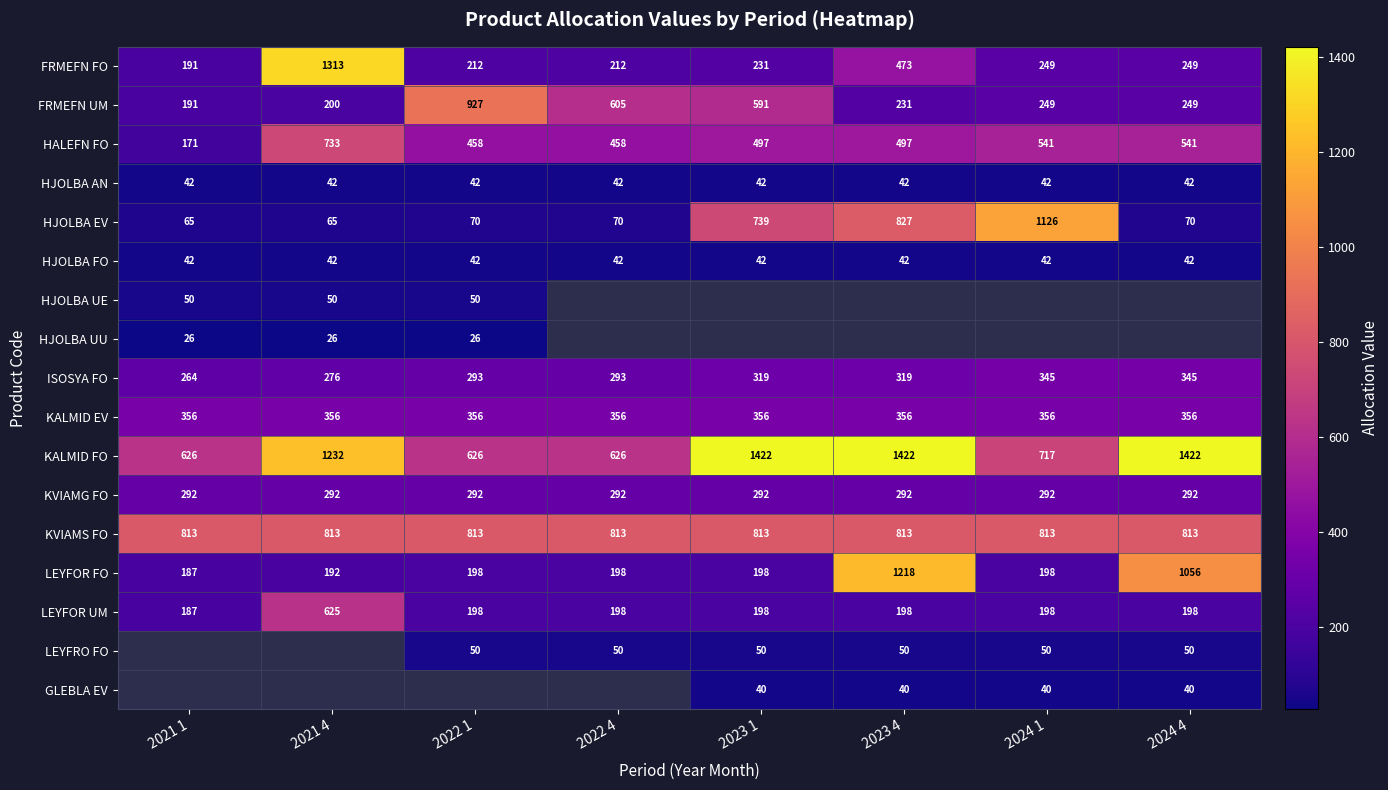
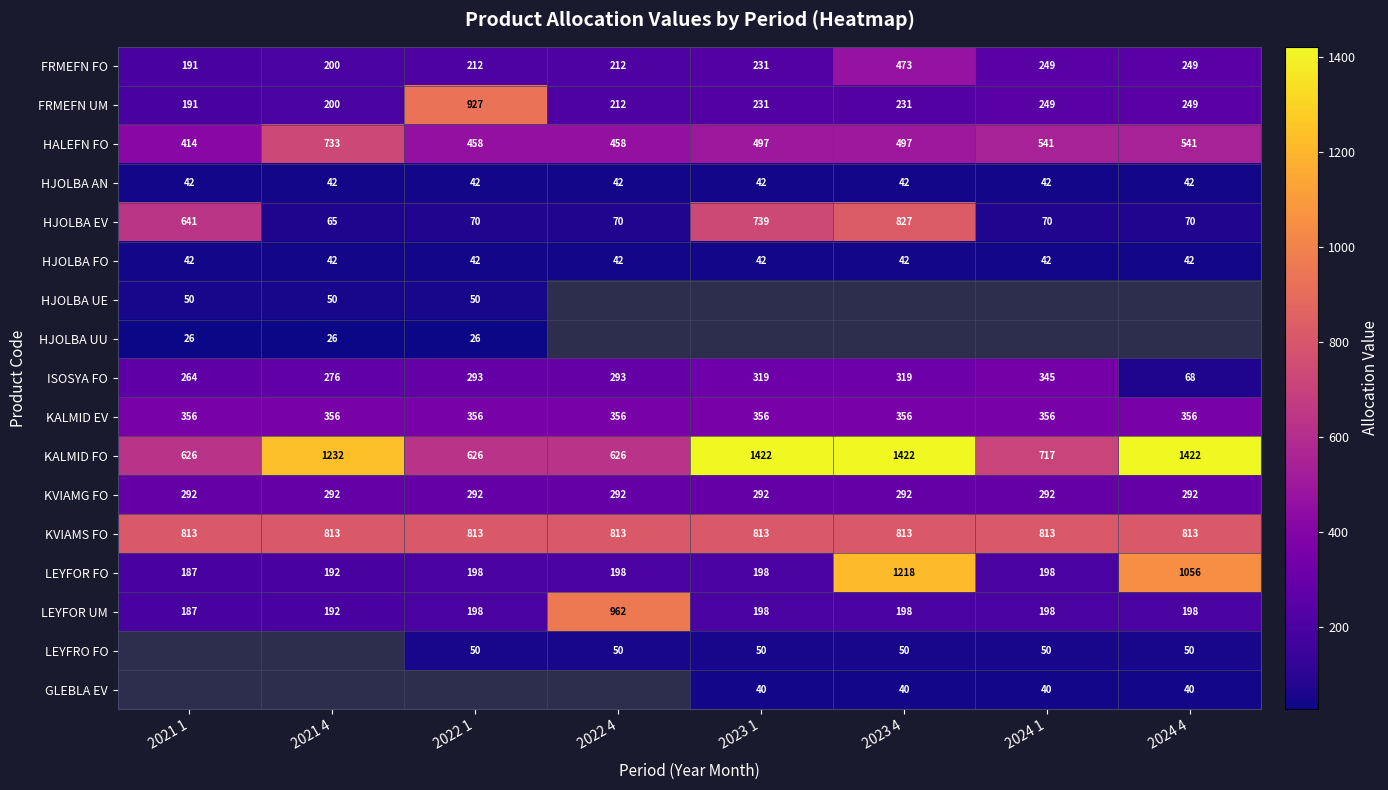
FRMEFN FO, 2021 4: 1313 -> 200
FRMEFN UM, 2022 4: 605 -> 212
FRMEFN UM, 2023 1: 591 -> 231
HALEFN FO, 2021 1: 171 -> 414
HJOLBA EV, 2021 1: 65 -> 641
HJOLBA EV, 2024 1: 1126 -> 70
ISOSYA FO, 2024 4: 345 -> 68
LEYFOR UM, 2021 4: 625 -> 192
LEYFOR UM, 2022 4: 198 -> 962
